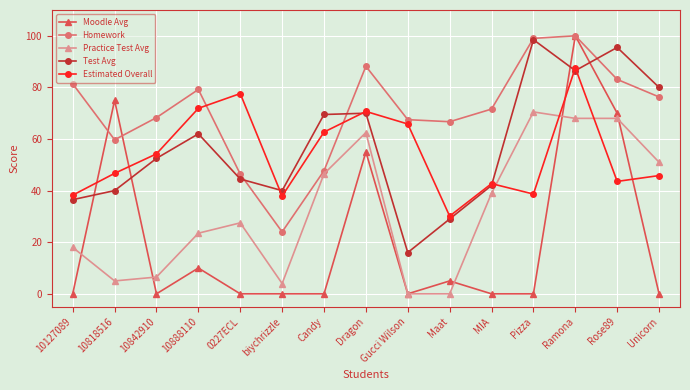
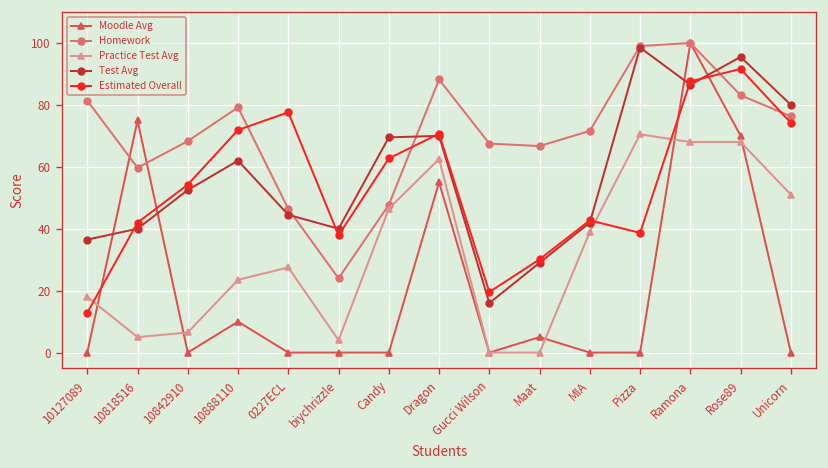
Estimated Overall, 10127089: 38 -> 13
Estimated Overall, 10818516: 47 -> 42
Estimated Overall, Gucci Wilson: 66 -> 20
Estimated Overall, Rose89: 44 -> 92
Estimated Overall, Unicorn: 46 -> 74
